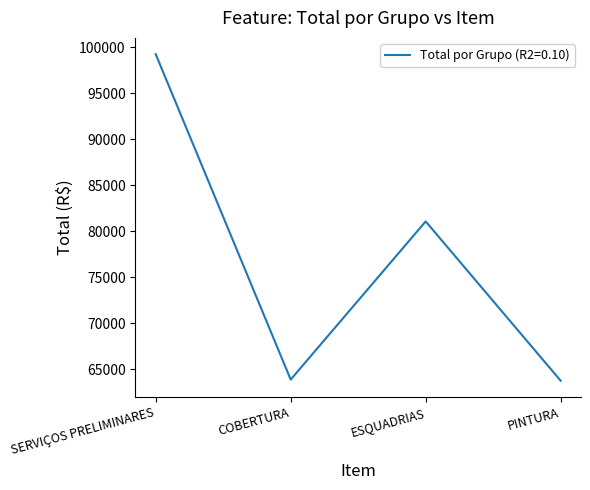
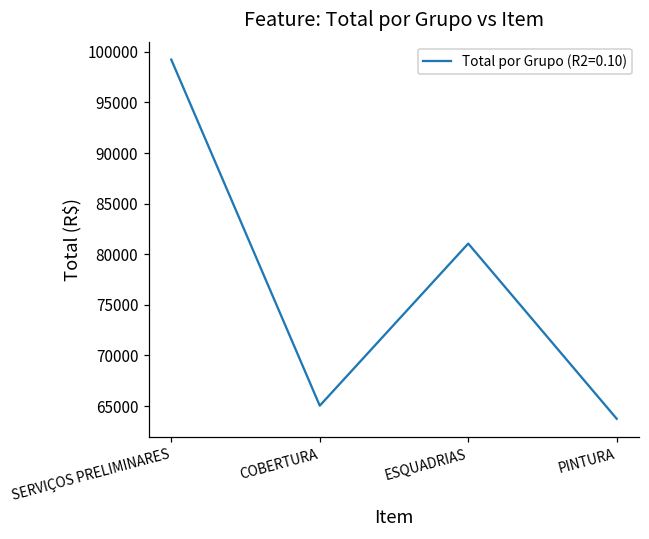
COBERTURA: 64000 -> 65000
